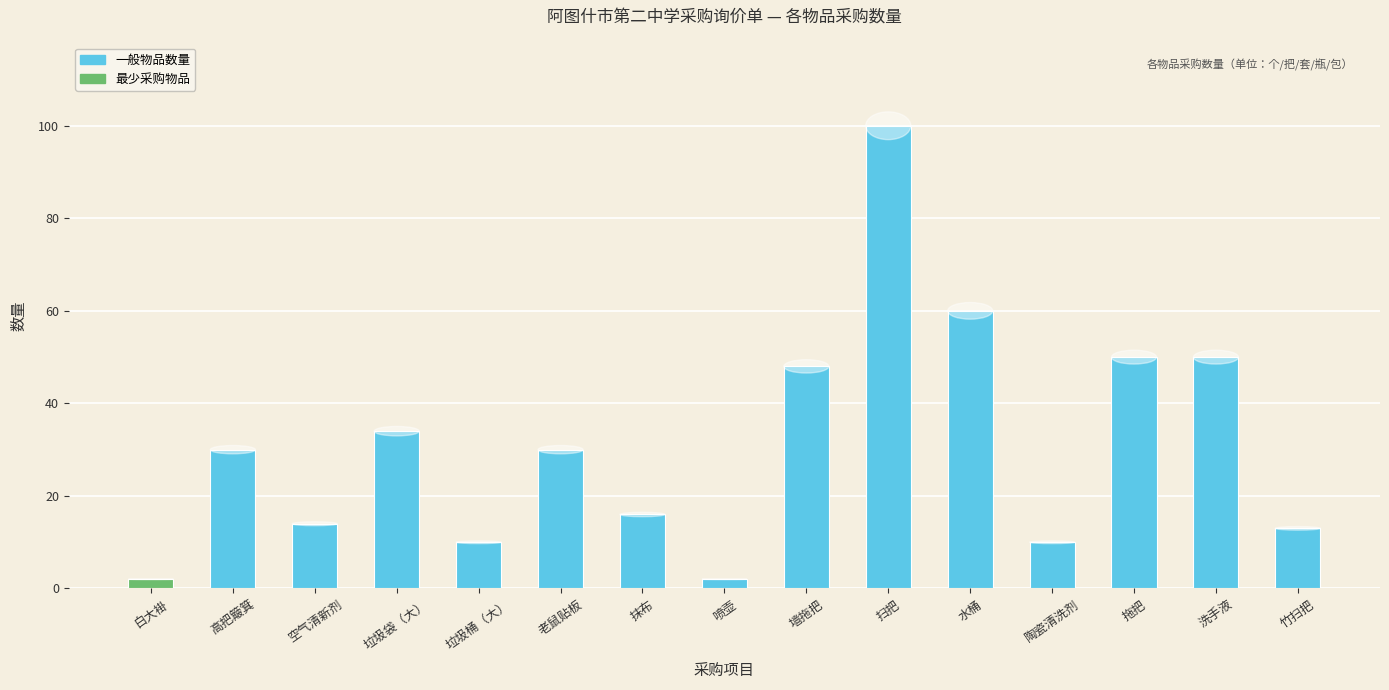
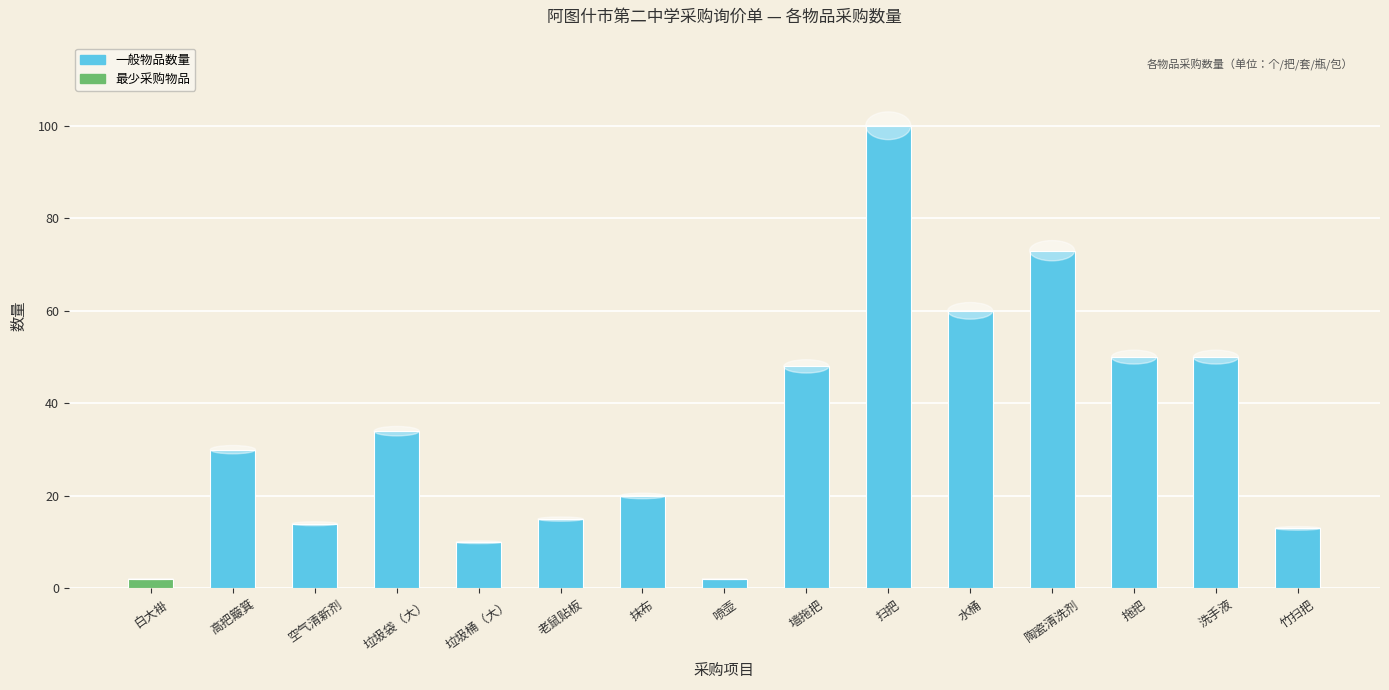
老鼠贴板: 30 -> 15
抹布: 16 -> 20
陶瓷清洗剂: 10 -> 73
